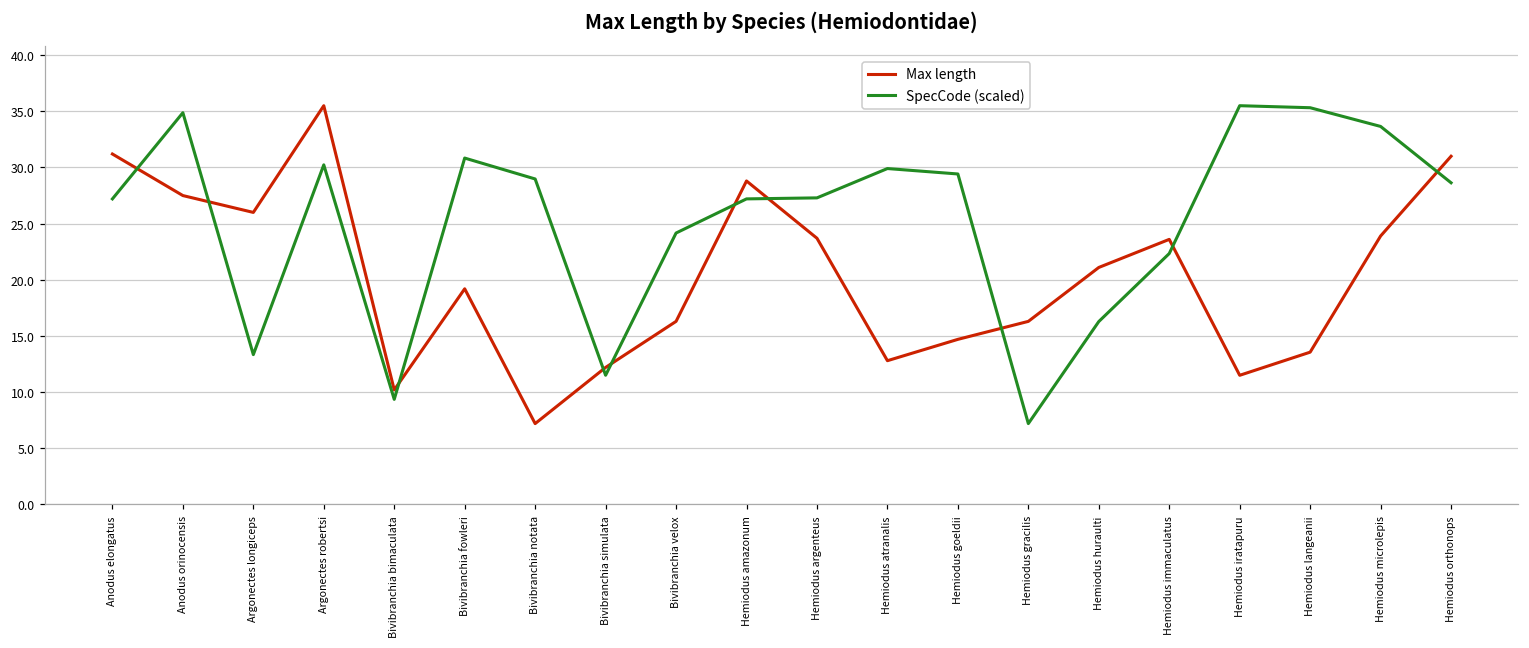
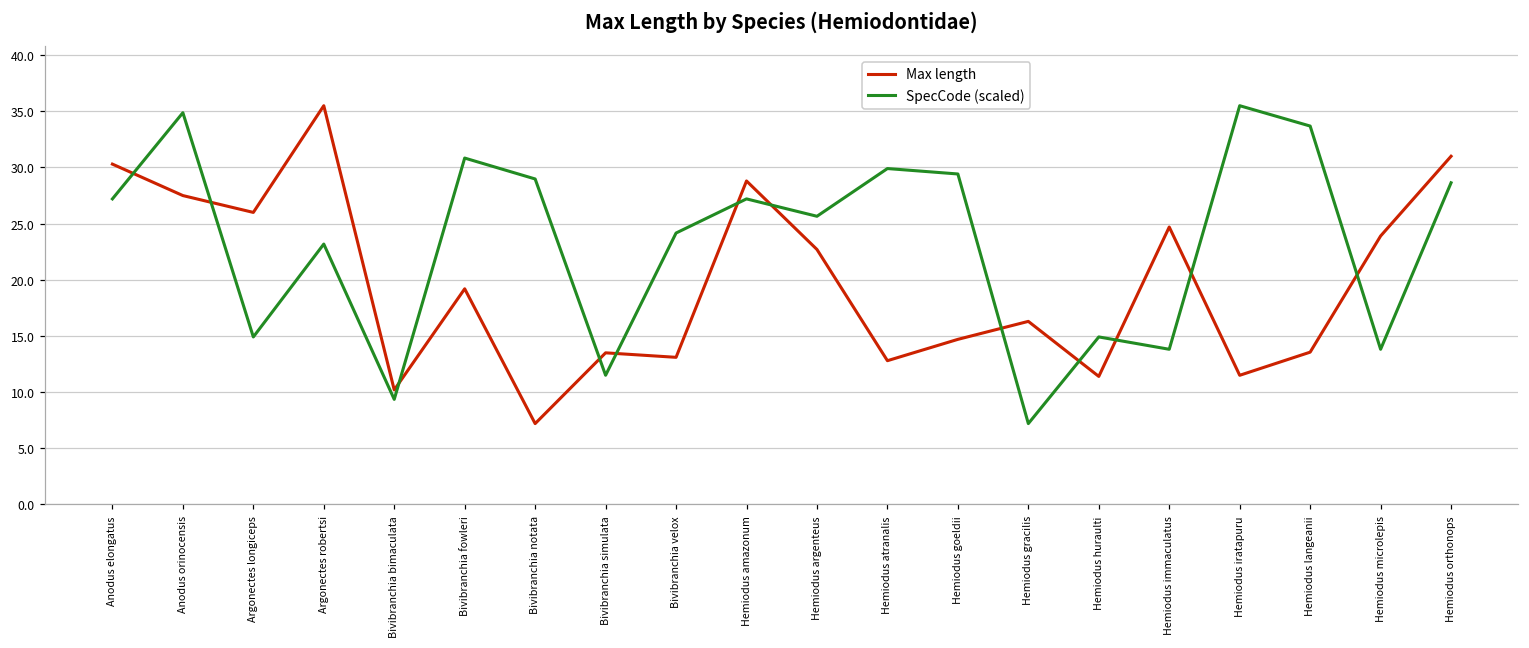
Max length, Anodus elongatus: 31.2 -> 30.3
SpecCode (scaled), Argonectes longiceps: 13.3 -> 14.9
SpecCode (scaled), Argonectes robertsi: 30.2 -> 23.2
Max length, Bivibranchia simulata: 12.2 -> 13.5
Max length, Bivibranchia velox: 16.3 -> 13.1
Max length, Hemiodus argenteus: 23.7 -> 22.7
SpecCode (scaled), Hemiodus argenteus: 27.3 -> 25.7
Max length, Hemiodus huraulti: 21.1 -> 11.4
SpecCode (scaled), Hemiodus huraulti: 16.3 -> 14.9
Max length, Hemiodus immaculatus: 23.6 -> 24.7
SpecCode (scaled), Hemiodus immaculatus: 22.3 -> 13.8
SpecCode (scaled), Hemiodus langeanii: 35.3 -> 33.7
SpecCode (scaled), Hemiodus microlepis: 33.7 -> 13.8
